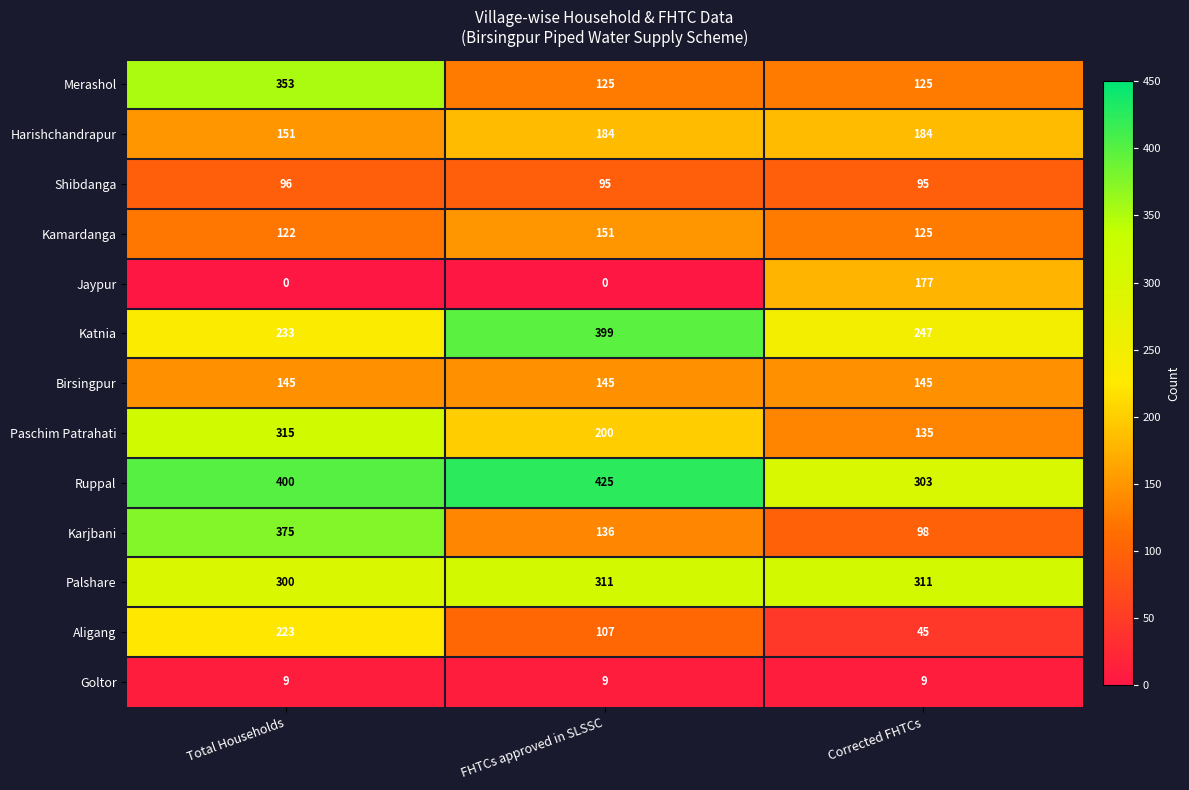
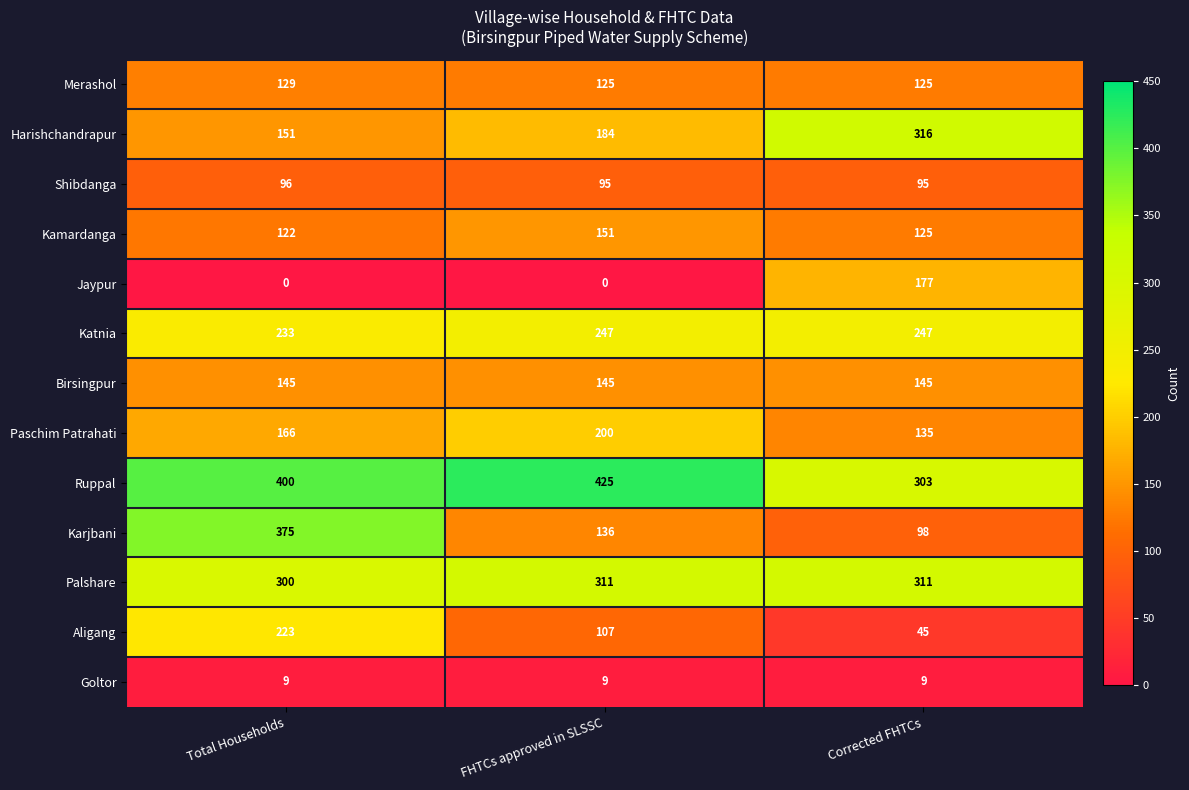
Merashol, Total Households: 353 -> 129
Harishchandrapur, Corrected FHTCs: 184 -> 316
Katnia, FHTCs approved in SLSSC: 399 -> 247
Paschim Patrahati, Total Households: 315 -> 166
